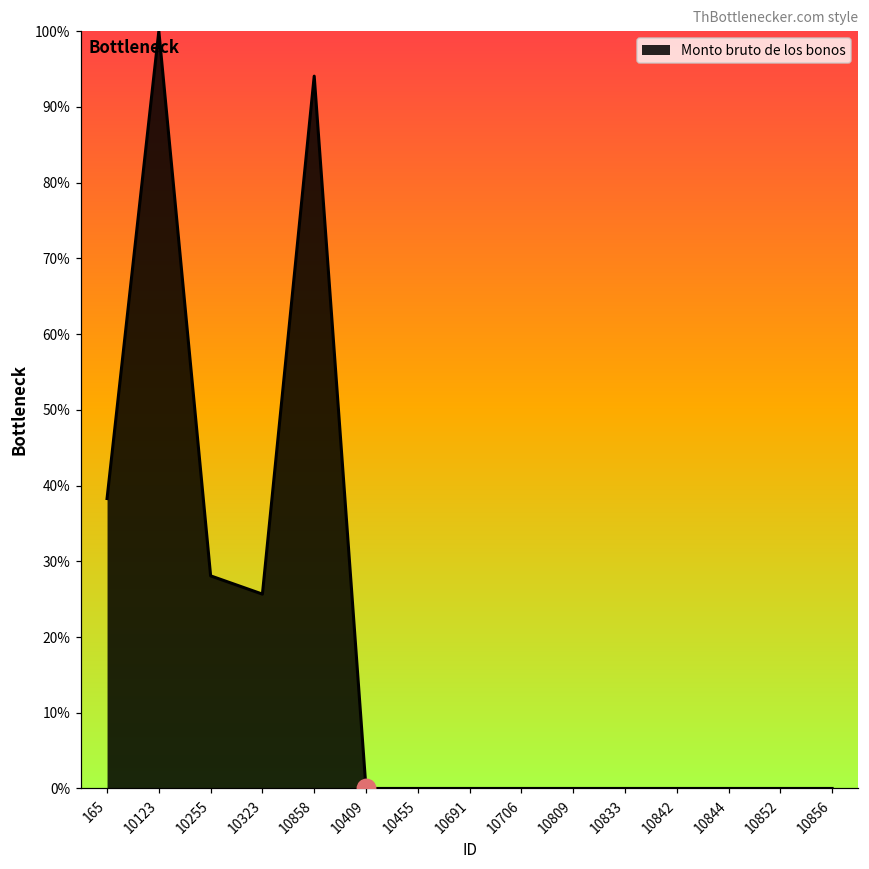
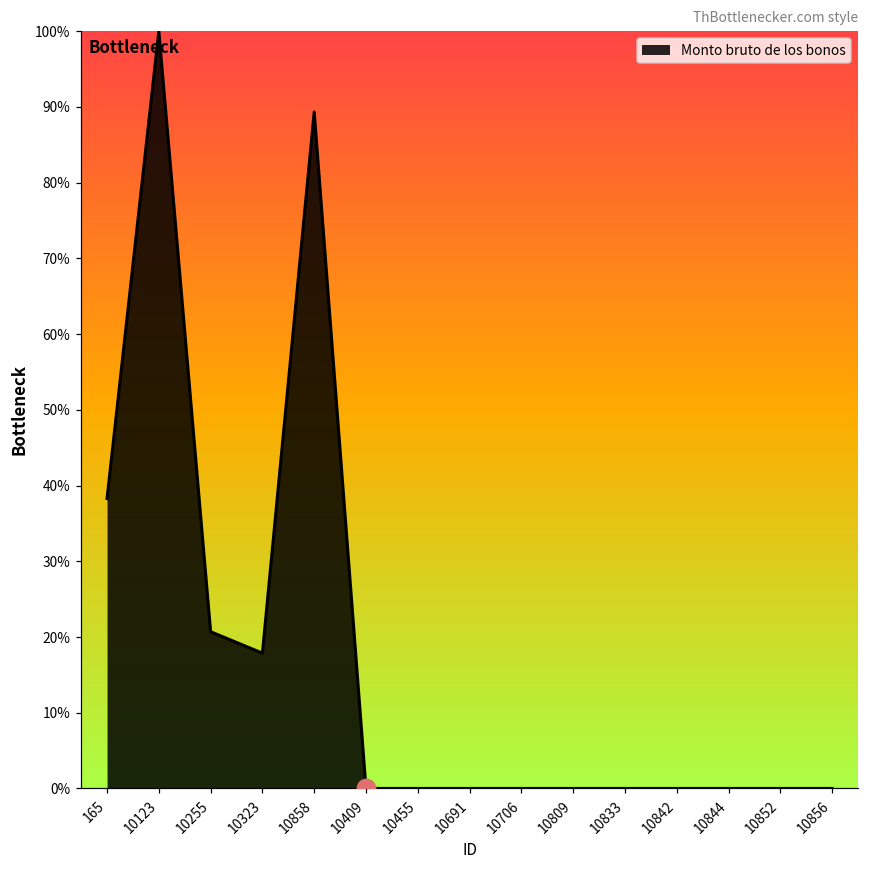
Monto bruto de los bonos, 10255: 28% -> 21%
Monto bruto de los bonos, 10323: 26% -> 18%
Monto bruto de los bonos, 10858: 94% -> 89%
